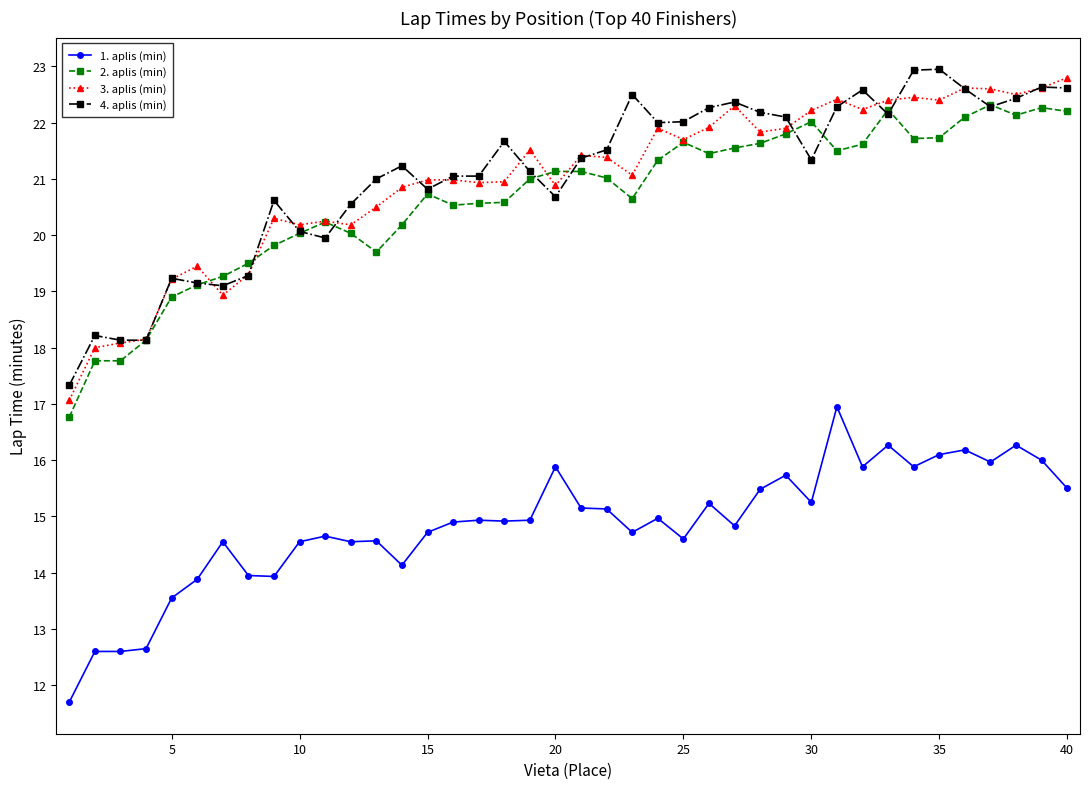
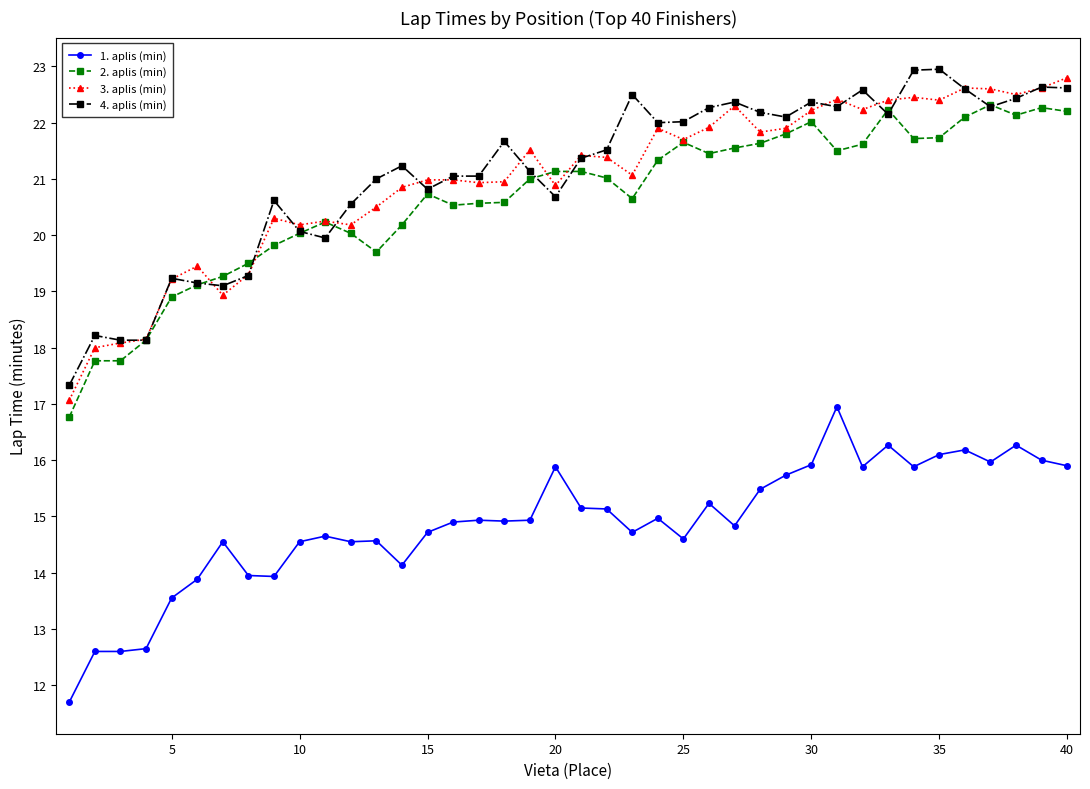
1. aplis (min), 30: 15.3 -> 15.9
4. aplis (min), 30: 21.3 -> 22.4
1. aplis (min), 40: 15.5 -> 15.9
